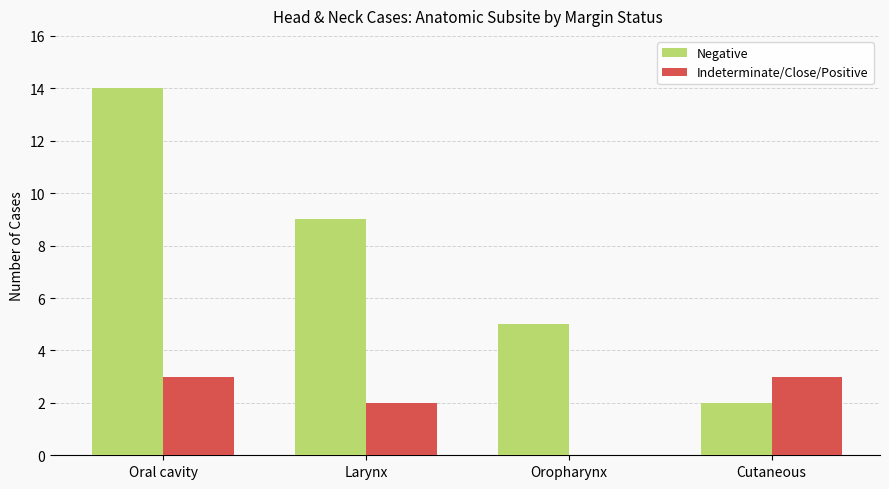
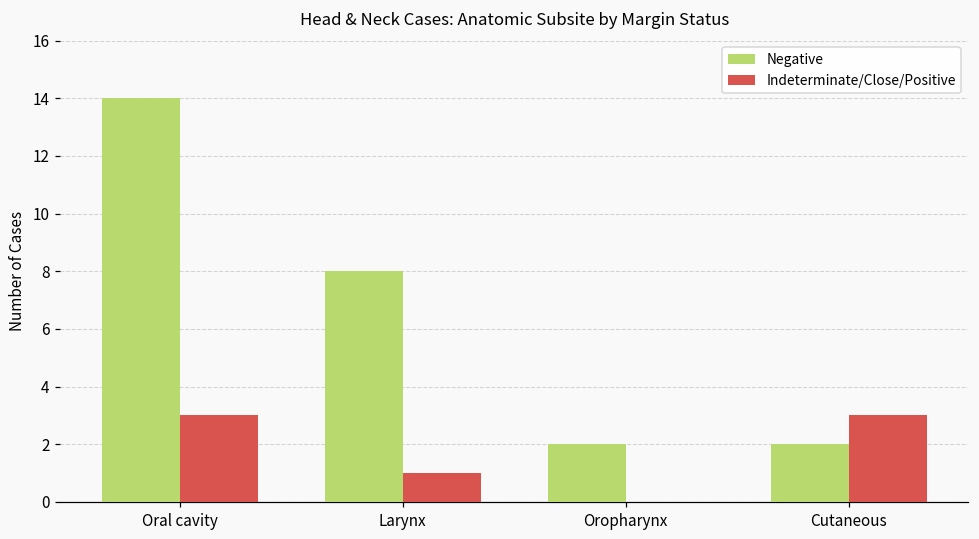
Negative, Larynx: 9 -> 8
Indeterminate/Close/Positive, Larynx: 2 -> 1
Negative, Oropharynx: 5 -> 2
